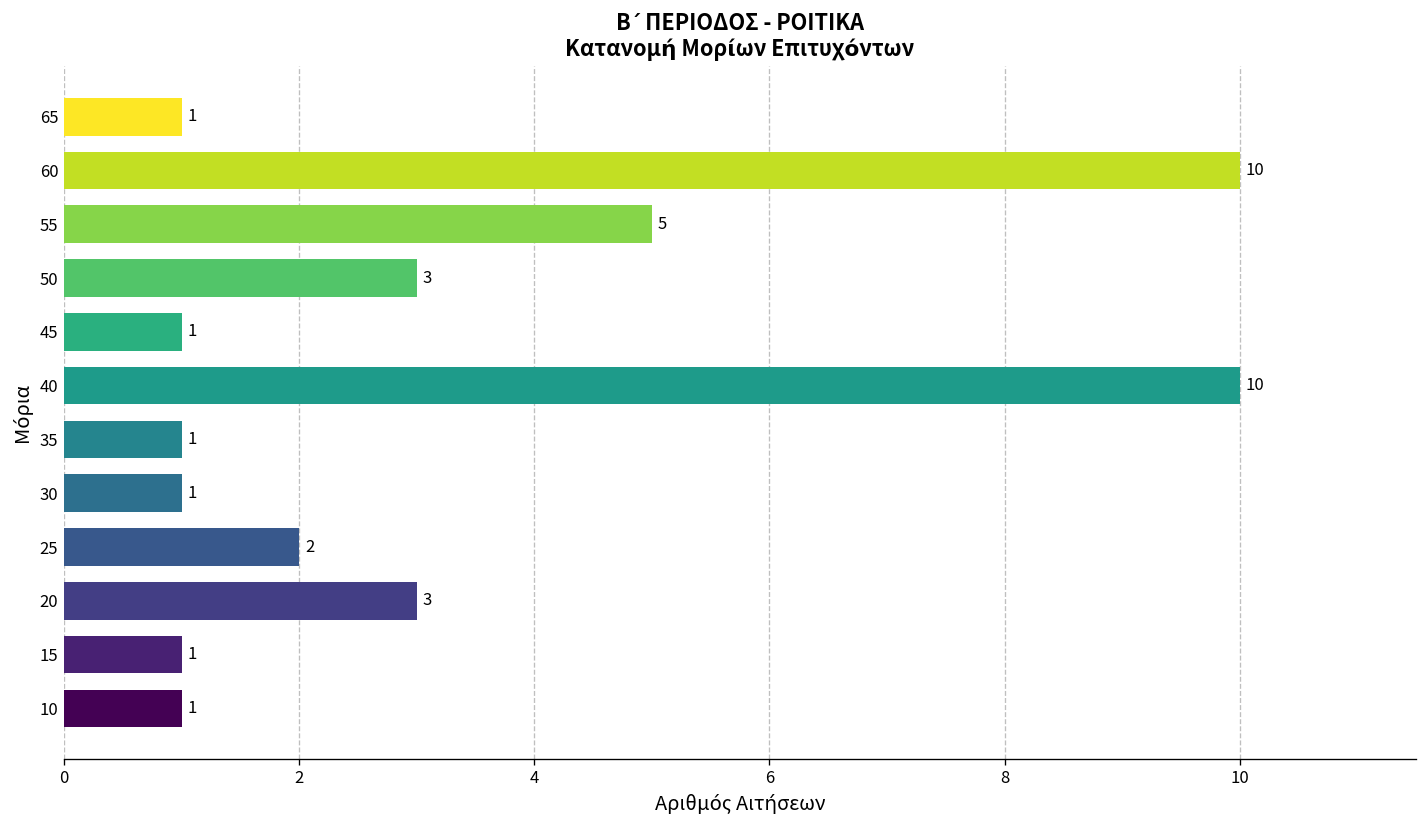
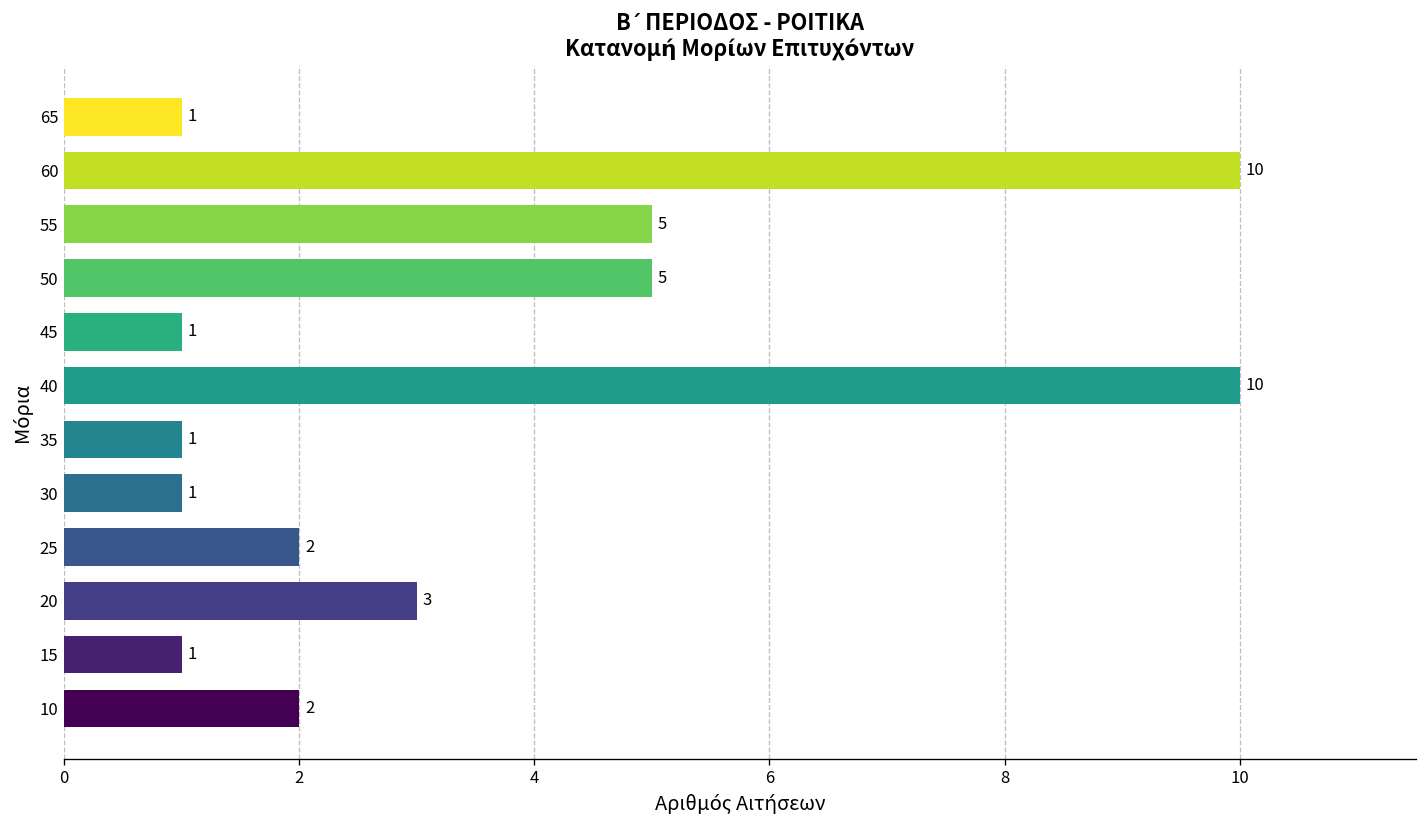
50: 3 -> 5
10: 1 -> 2
